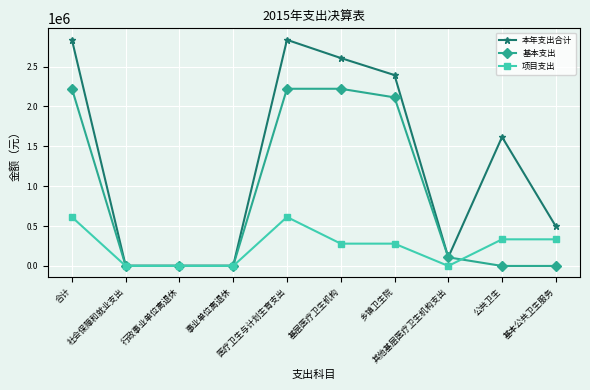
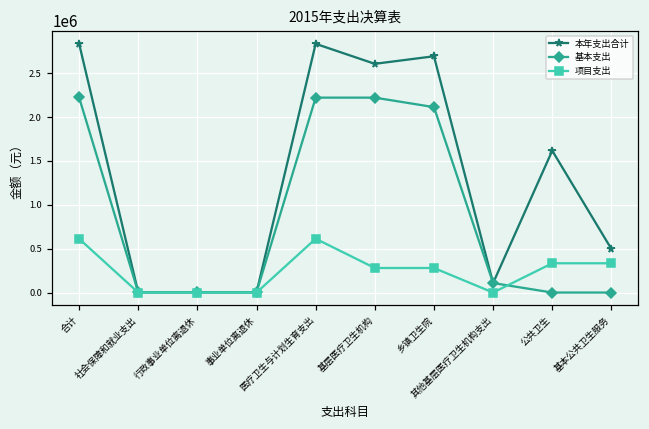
本年支出合计, 乡镇卫生院: 2400000 -> 2700000
